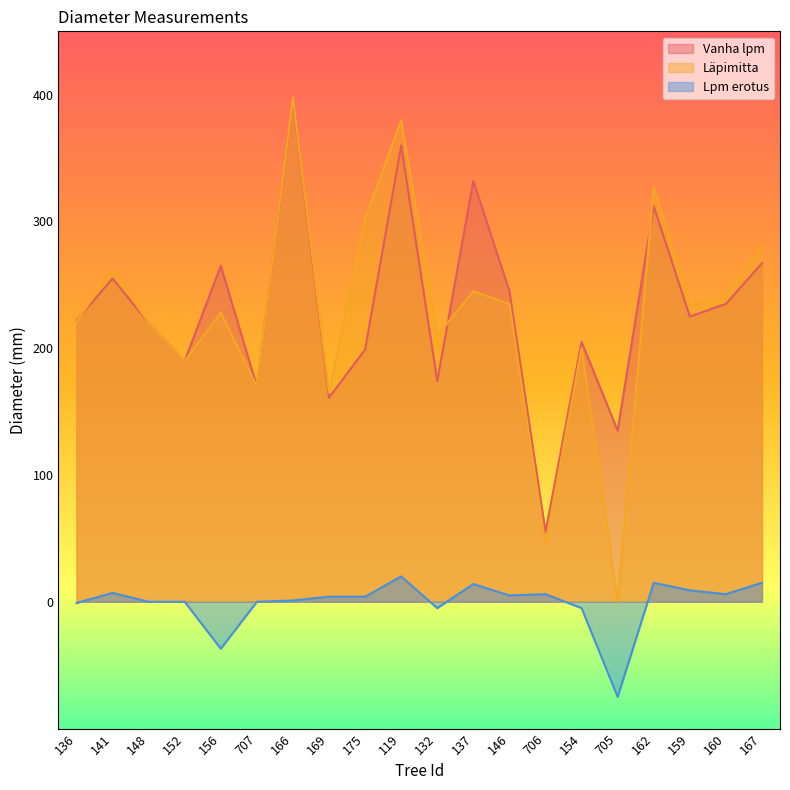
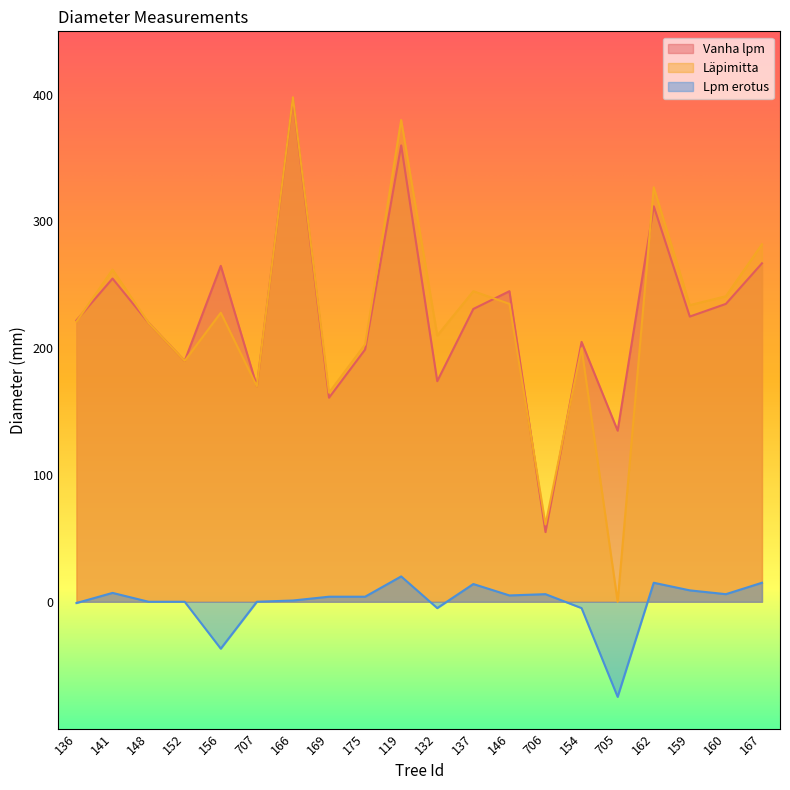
Läpimitta, 175: 302 -> 203
Vanha lpm, 137: 332 -> 231
Läpimitta, 706: 45 -> 61
